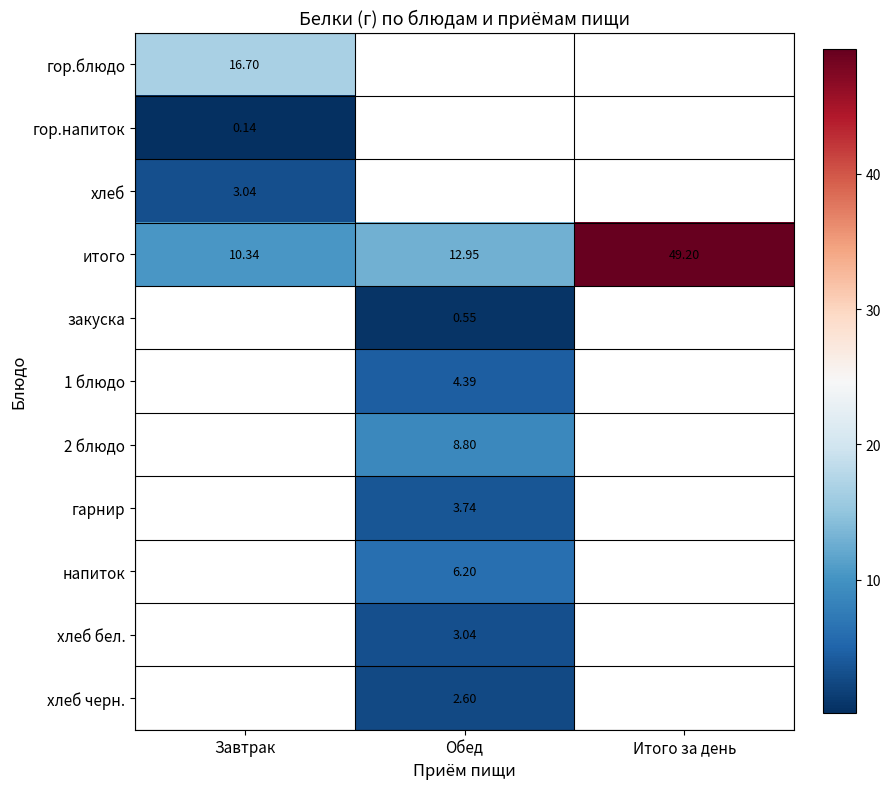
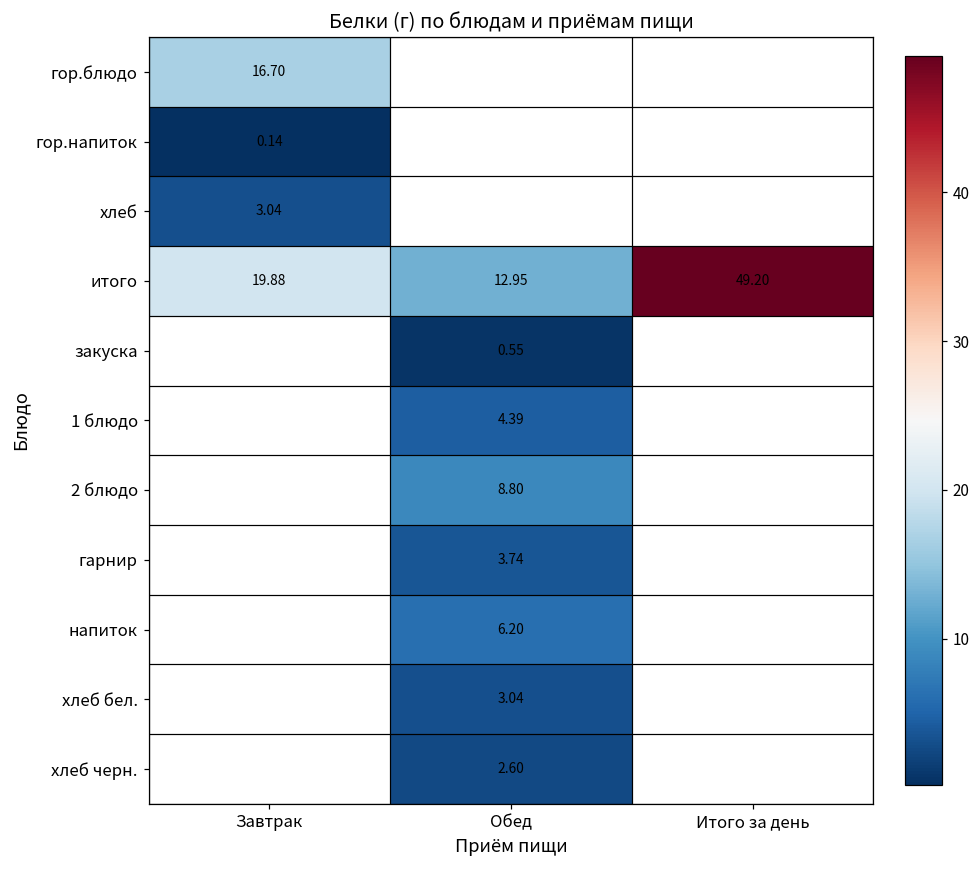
итого, Завтрак: 10.34 -> 19.88
